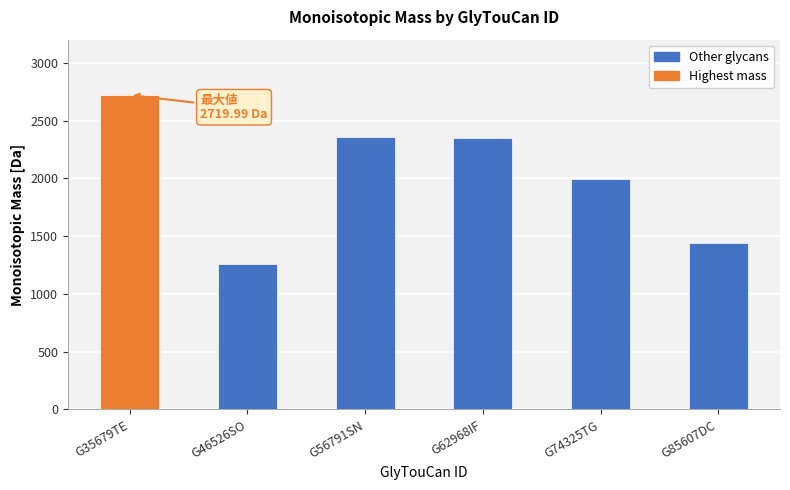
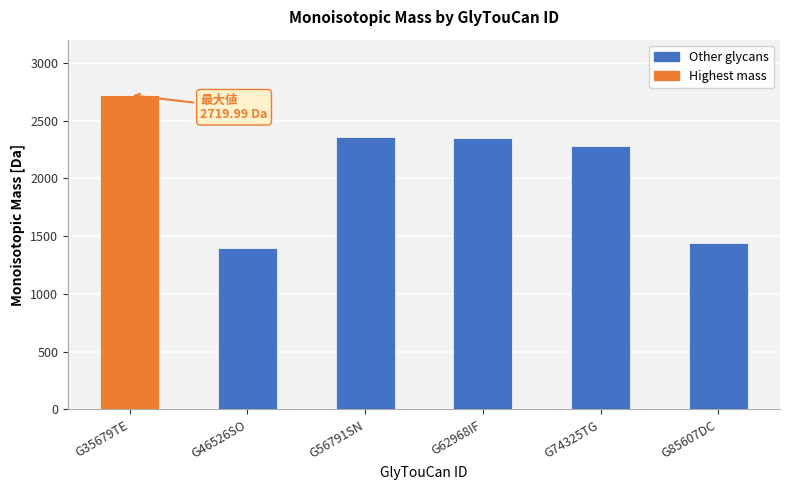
G46526SO: 1260 -> 1400
G74325TG: 1990 -> 2280
